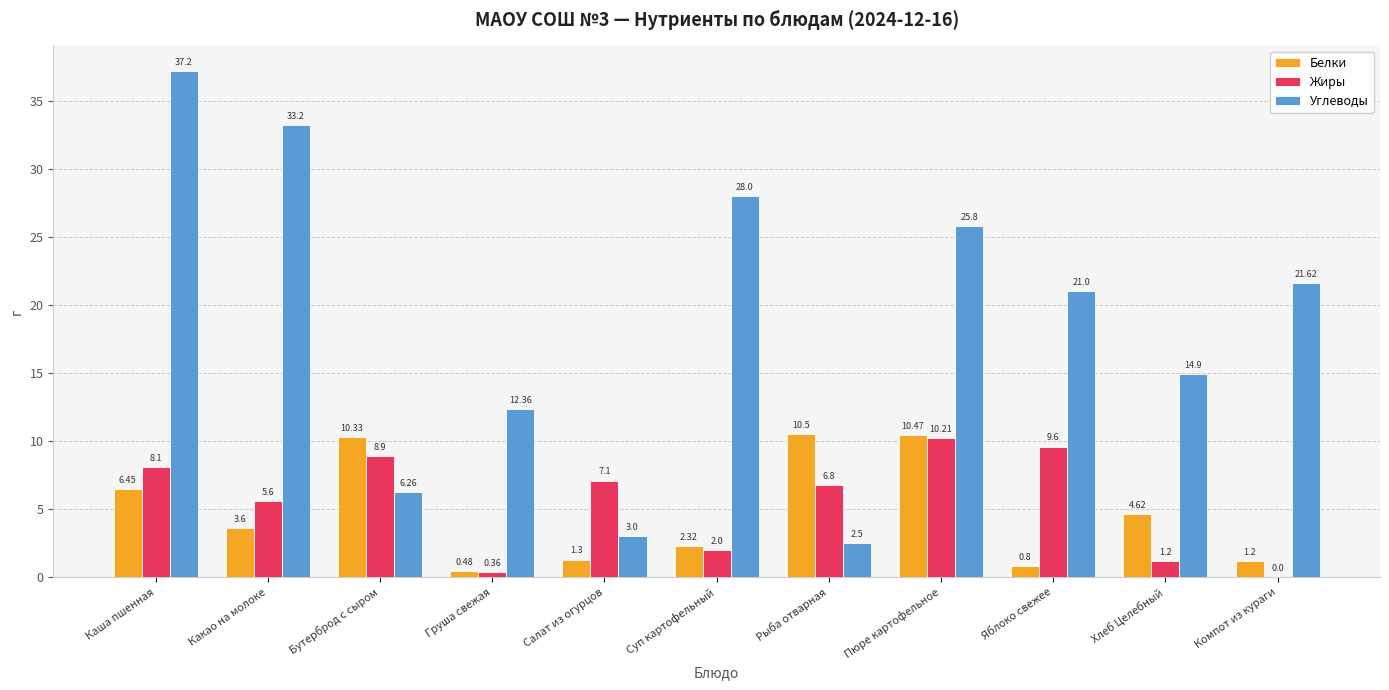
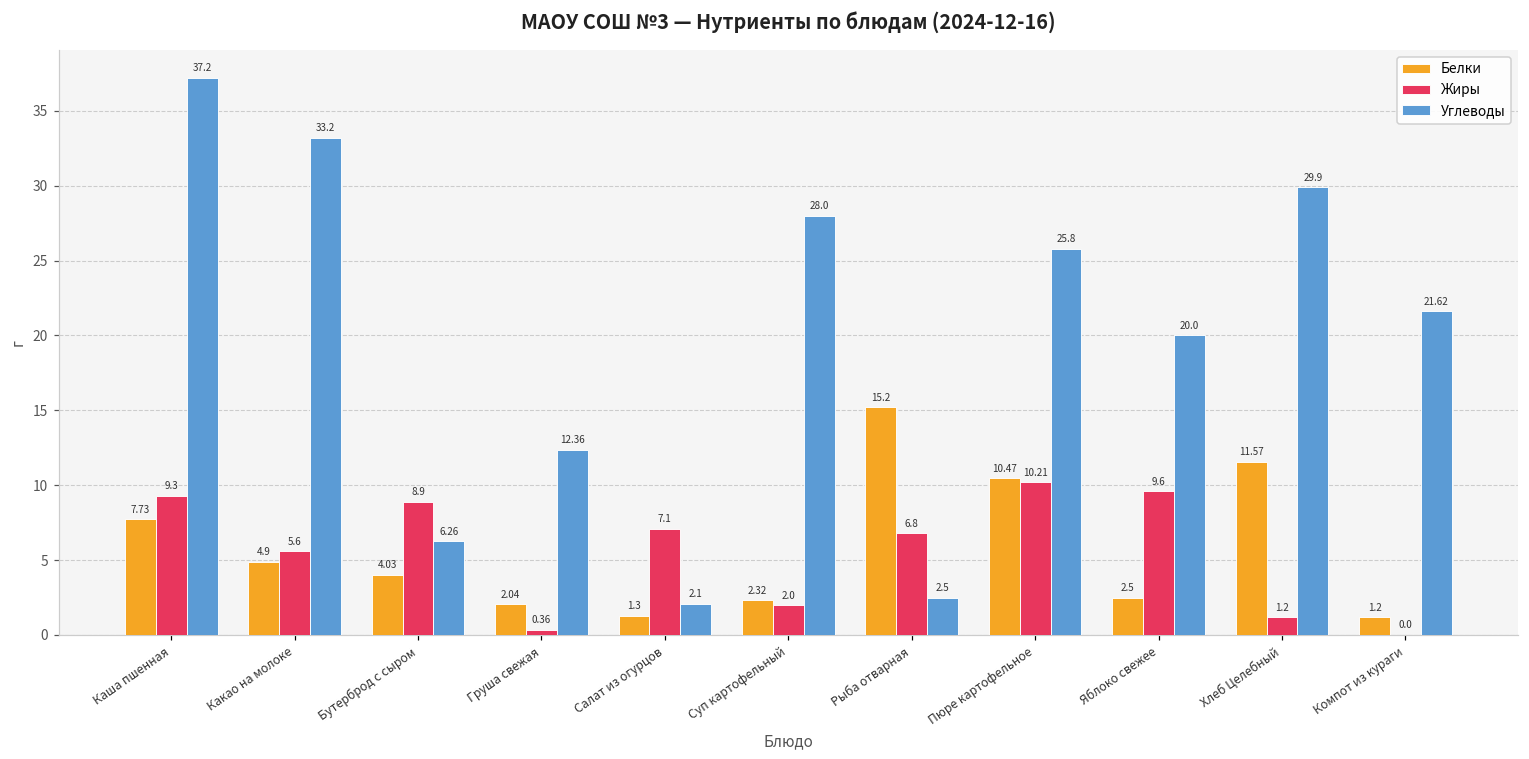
Белки, Каша пшенная: 6.45 -> 7.73
Жиры, Каша пшенная: 8.1 -> 9.3
Белки, Какао на молоке: 3.6 -> 4.9
Белки, Бутерброд с сыром: 10.33 -> 4.03
Белки, Груша свежая: 0.48 -> 2.04
Углеводы, Салат из огурцов: 3.0 -> 2.1
Белки, Рыба отварная: 10.5 -> 15.2
Белки, Яблоко свежее: 0.8 -> 2.5
Углеводы, Яблоко свежее: 21.0 -> 20.0
Белки, Хлеб Целебный: 4.62 -> 11.57
Углеводы, Хлеб Целебный: 14.9 -> 29.9
